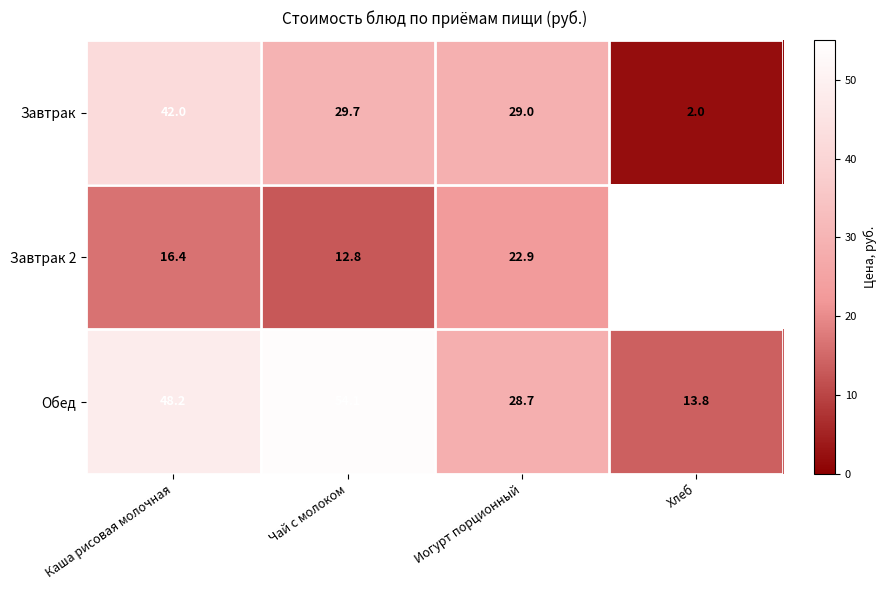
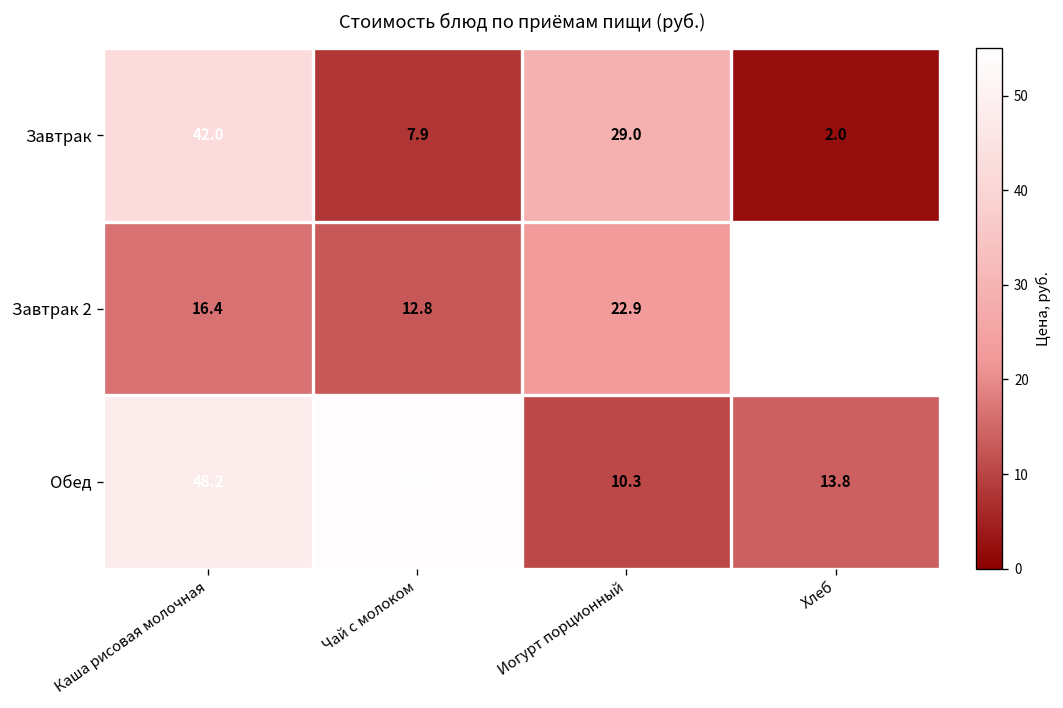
Завтрак, Чай с молоком: 29.7 -> 7.9
Обед, Иогурт порционный: 28.7 -> 10.3
